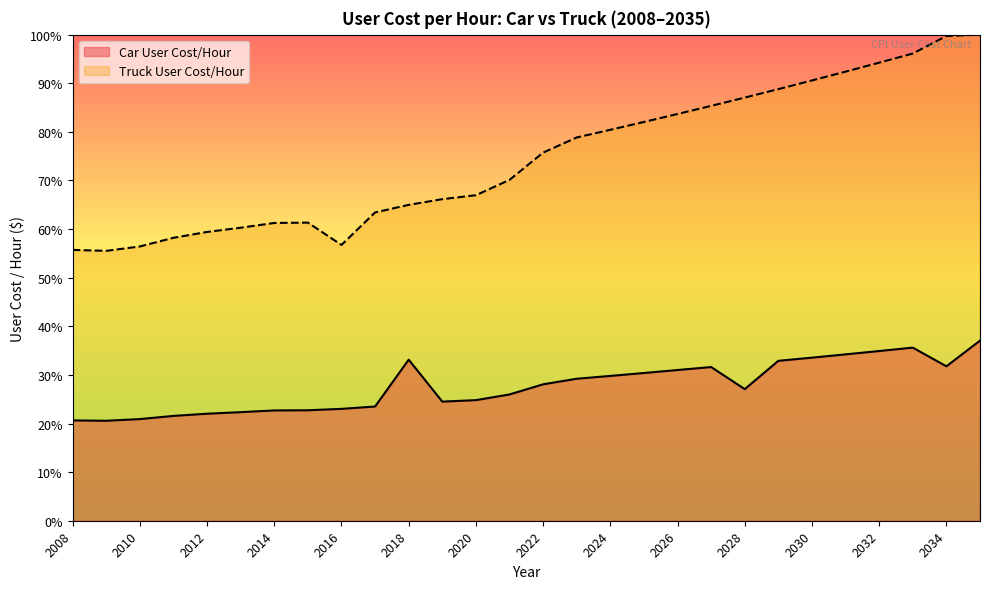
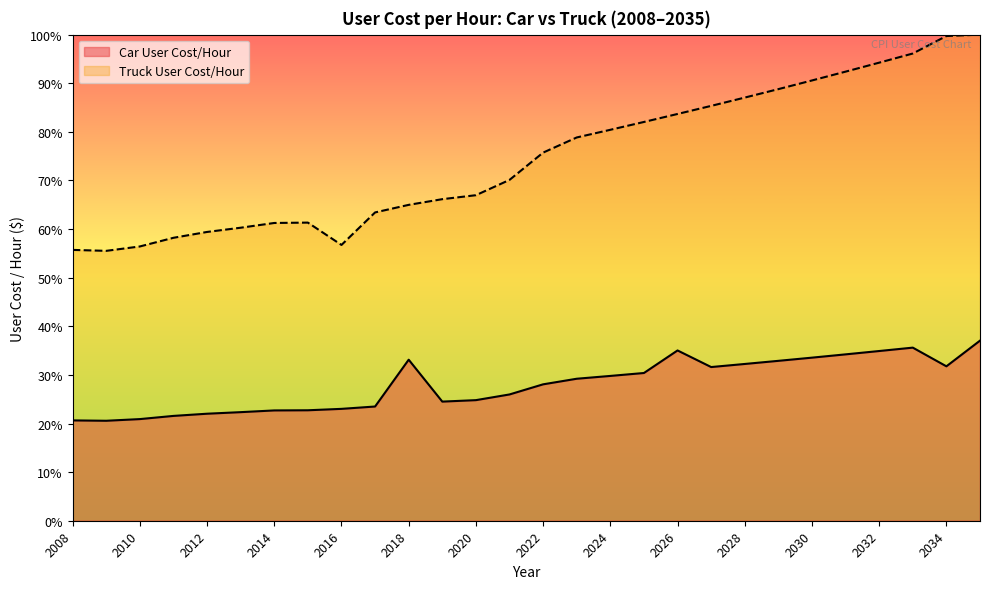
Car User Cost/Hour, 2026: 31% -> 35%
Car User Cost/Hour, 2028: 27% -> 32%
